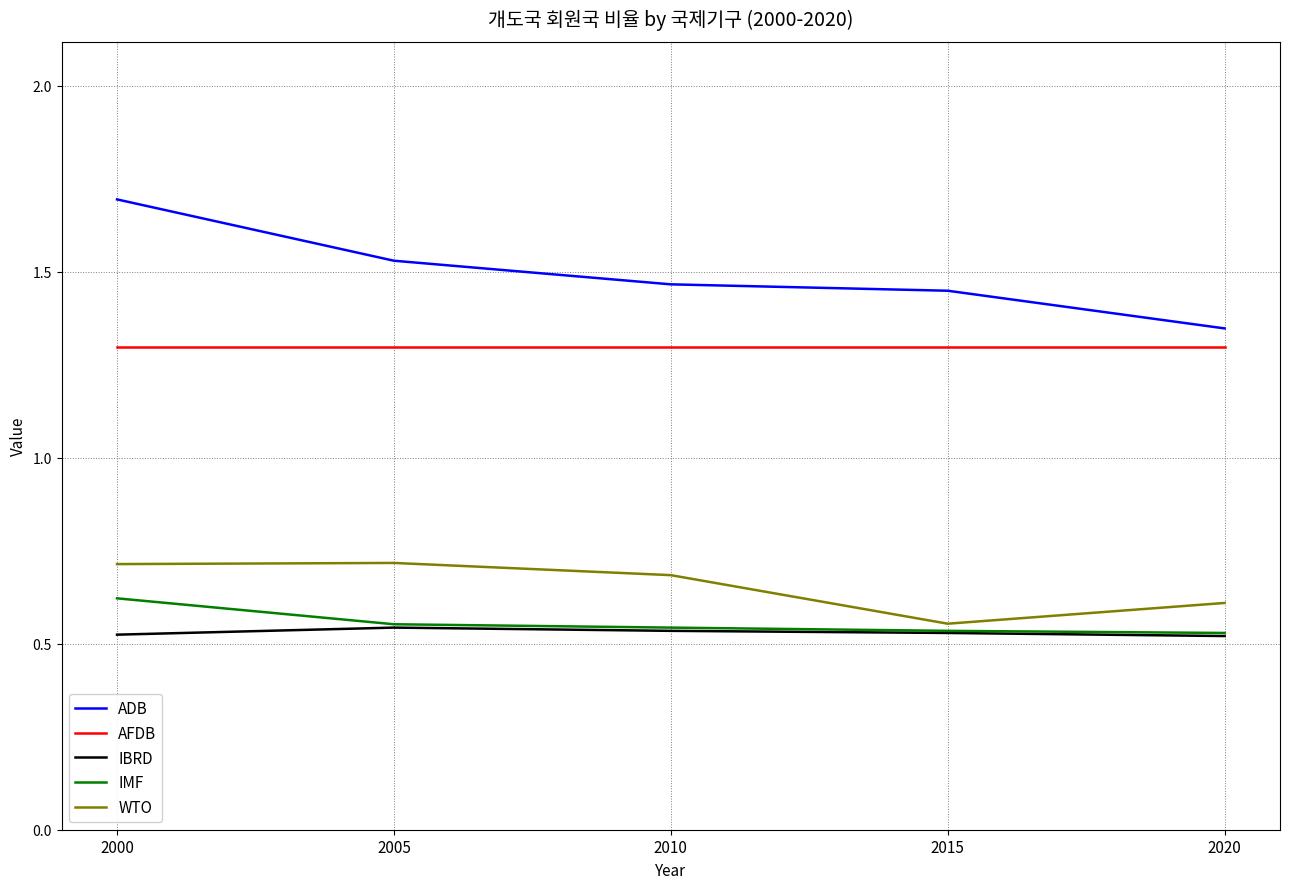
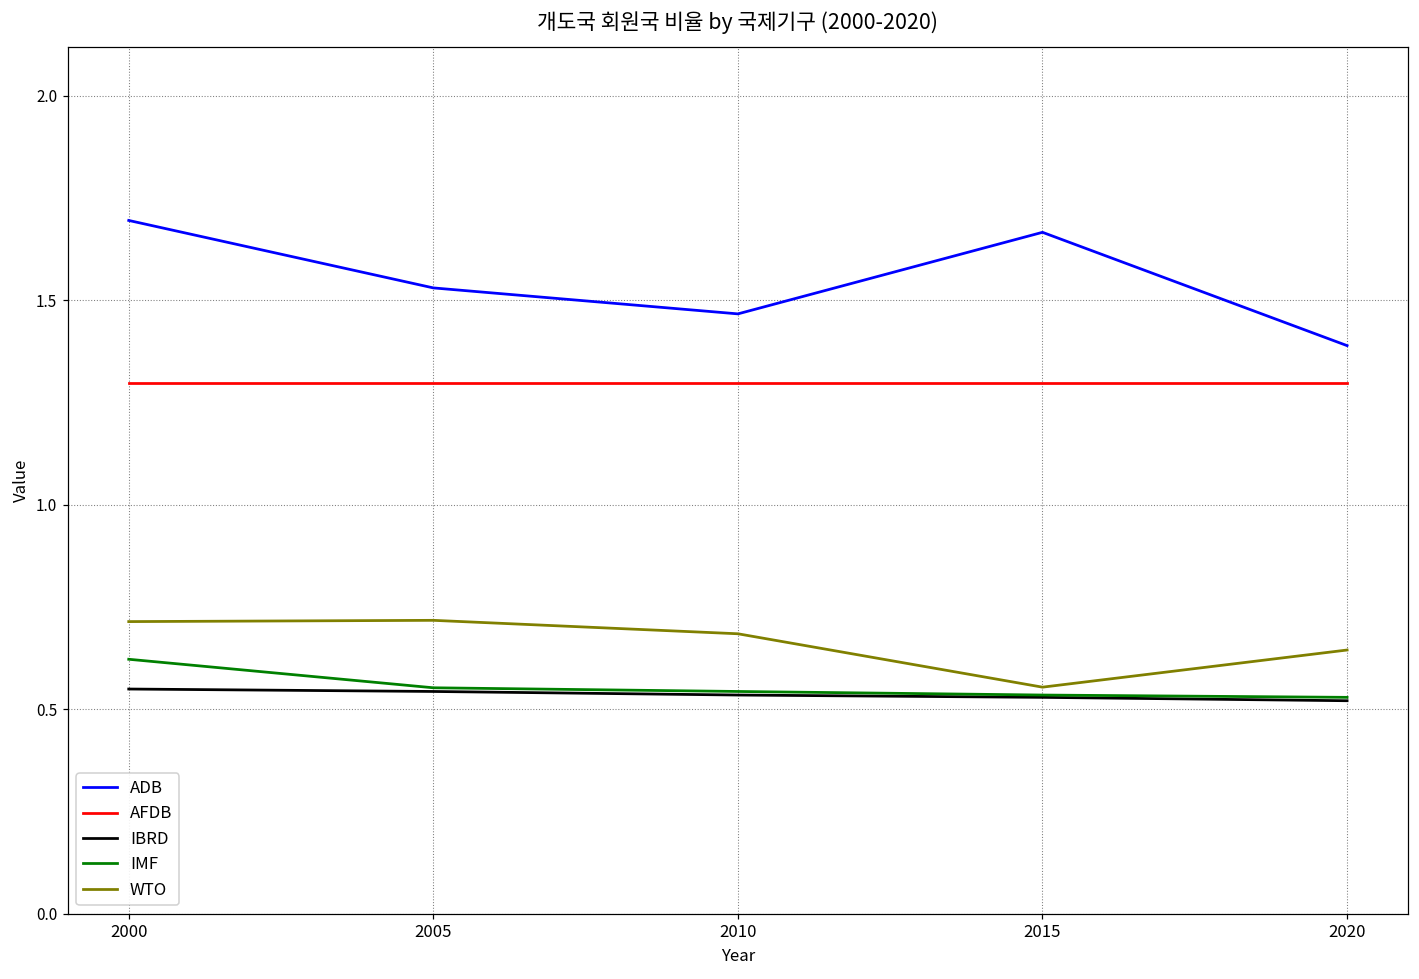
IBRD, 2000: 0.52 -> 0.55
ADB, 2015: 1.45 -> 1.67
ADB, 2020: 1.35 -> 1.39
WTO, 2020: 0.61 -> 0.64
